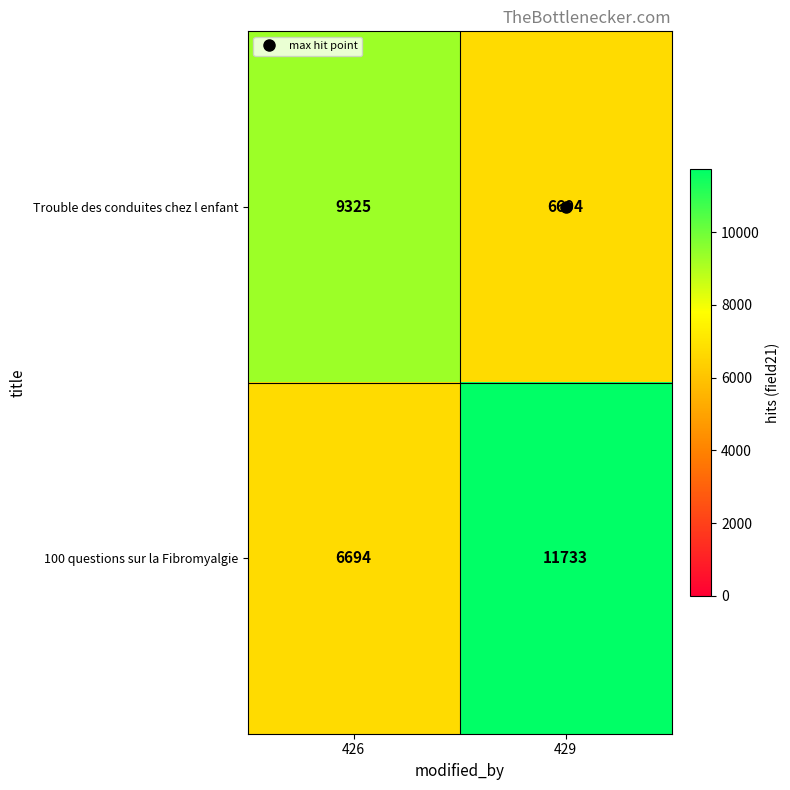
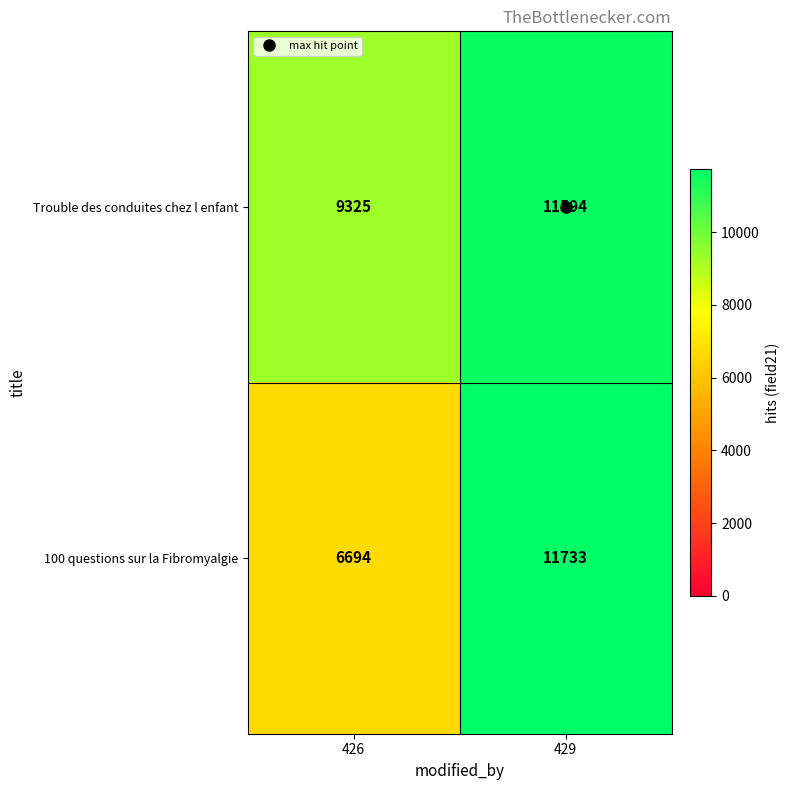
Trouble des conduites chez l enfant, 429: 6694 -> 11594
